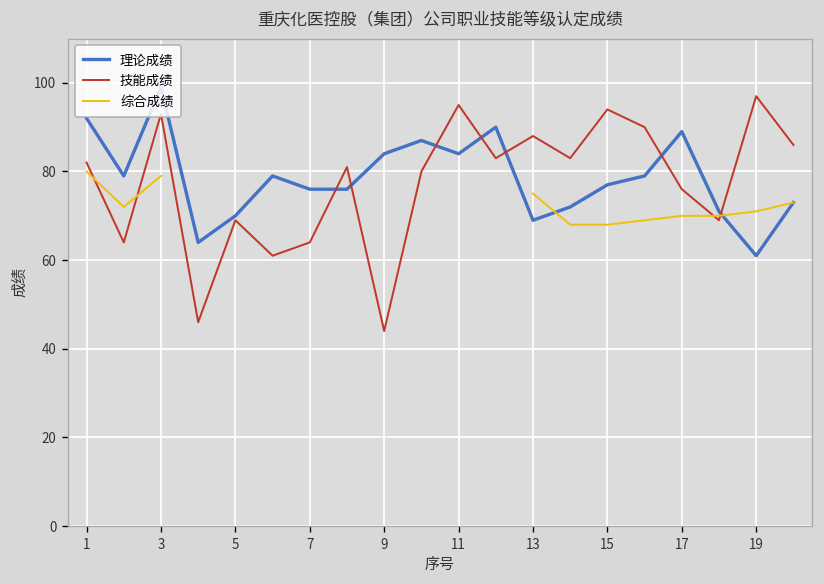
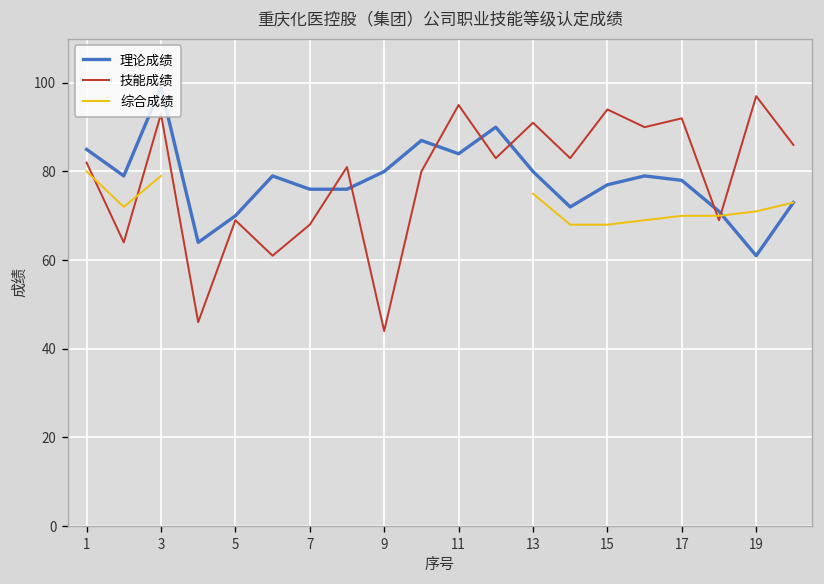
理论成绩, 1: 92 -> 85
技能成绩, 7: 64 -> 68
理论成绩, 9: 84 -> 80
理论成绩, 13: 69 -> 80
技能成绩, 13: 88 -> 91
理论成绩, 17: 89 -> 78
技能成绩, 17: 76 -> 92
